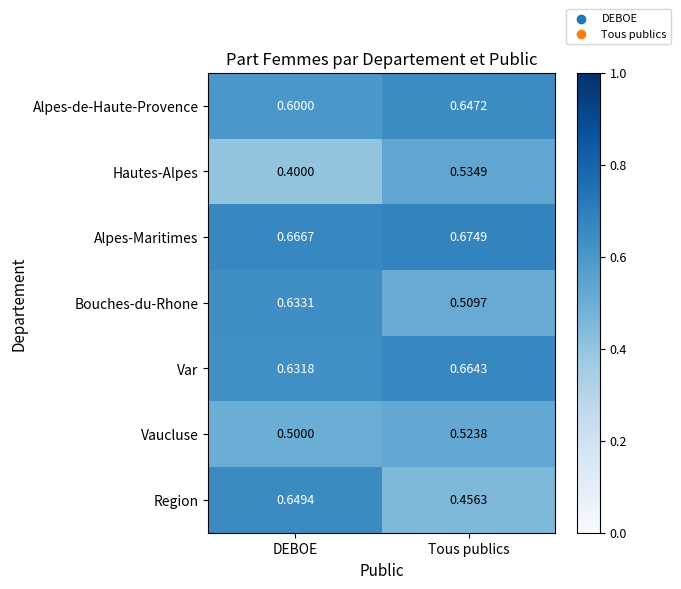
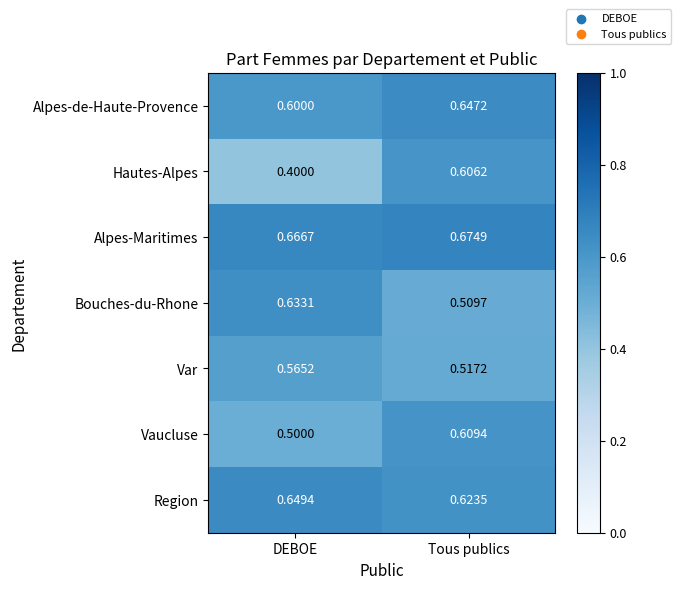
Hautes-Alpes, Tous publics: 0.5349 -> 0.6062
Var, DEBOE: 0.6318 -> 0.5652
Var, Tous publics: 0.6643 -> 0.5172
Vaucluse, Tous publics: 0.5238 -> 0.6094
Region, Tous publics: 0.4563 -> 0.6235
